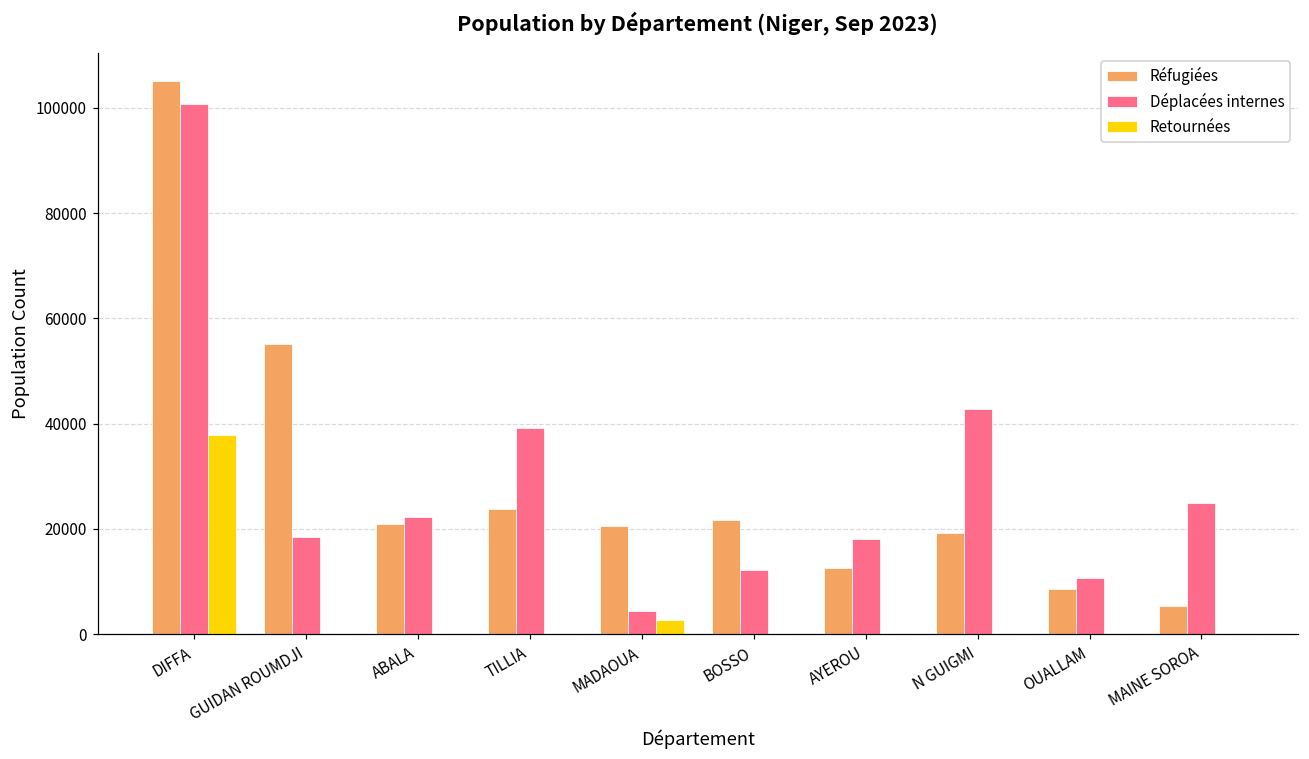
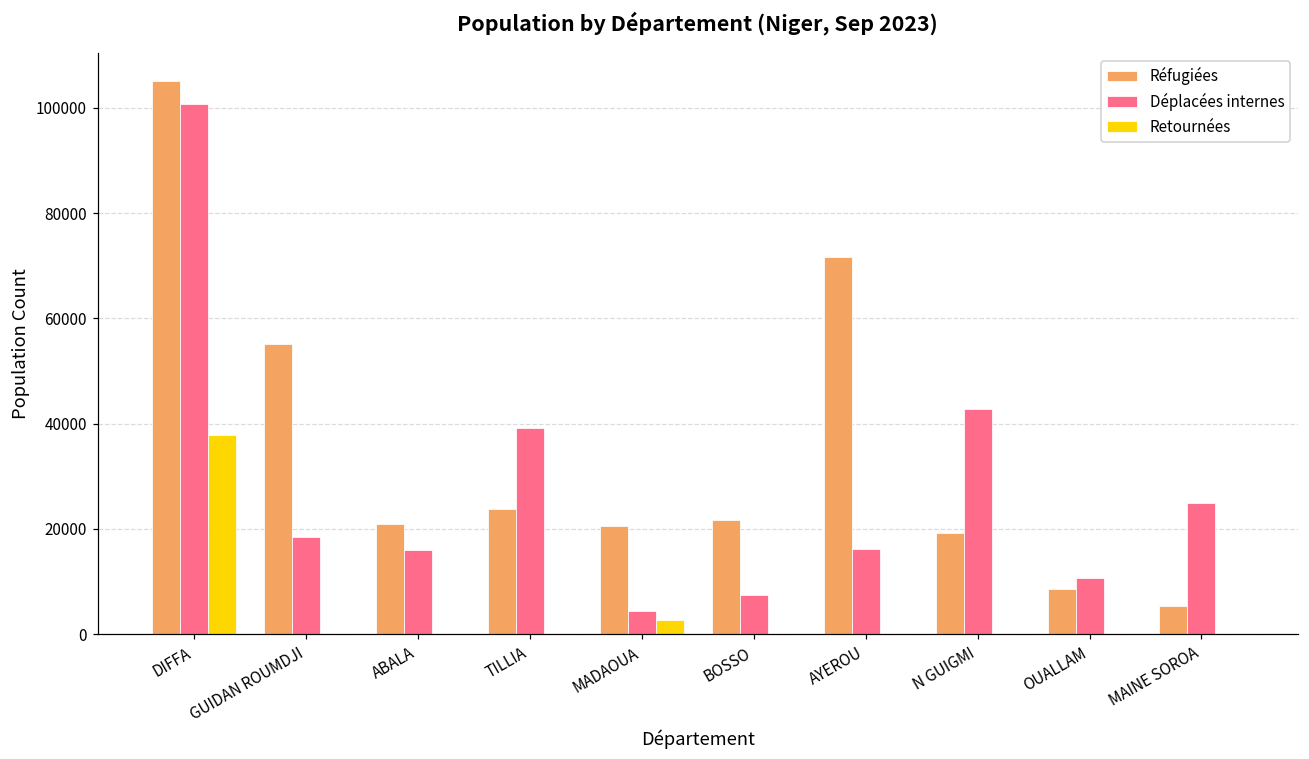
Déplacées internes, ABALA: 22000 -> 16000
Déplacées internes, BOSSO: 12000 -> 7000
Réfugiées, AYEROU: 13000 -> 72000
Déplacées internes, AYEROU: 18000 -> 16000
